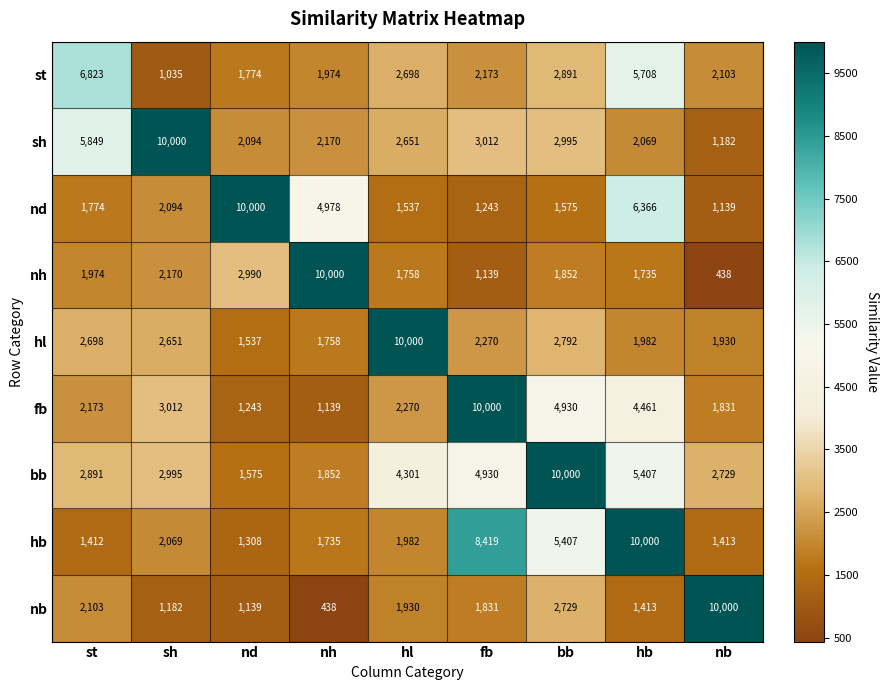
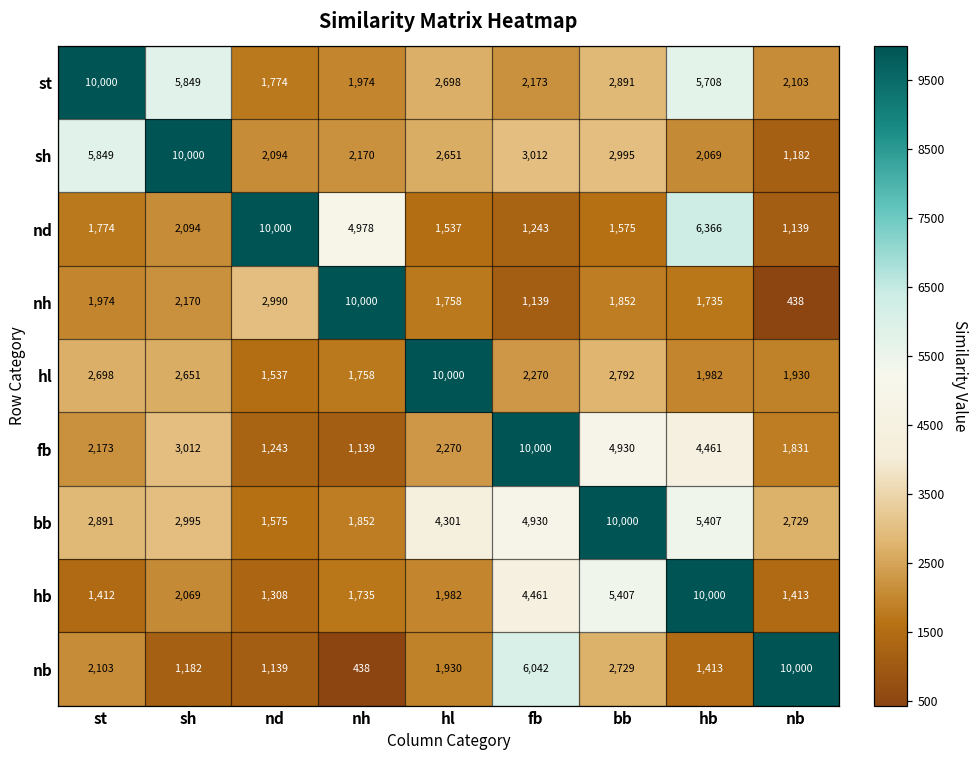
st, st: 6,823 -> 10,000
st, sh: 1,035 -> 5,849
hb, fb: 8,419 -> 4,461
nb, fb: 1,831 -> 6,042
